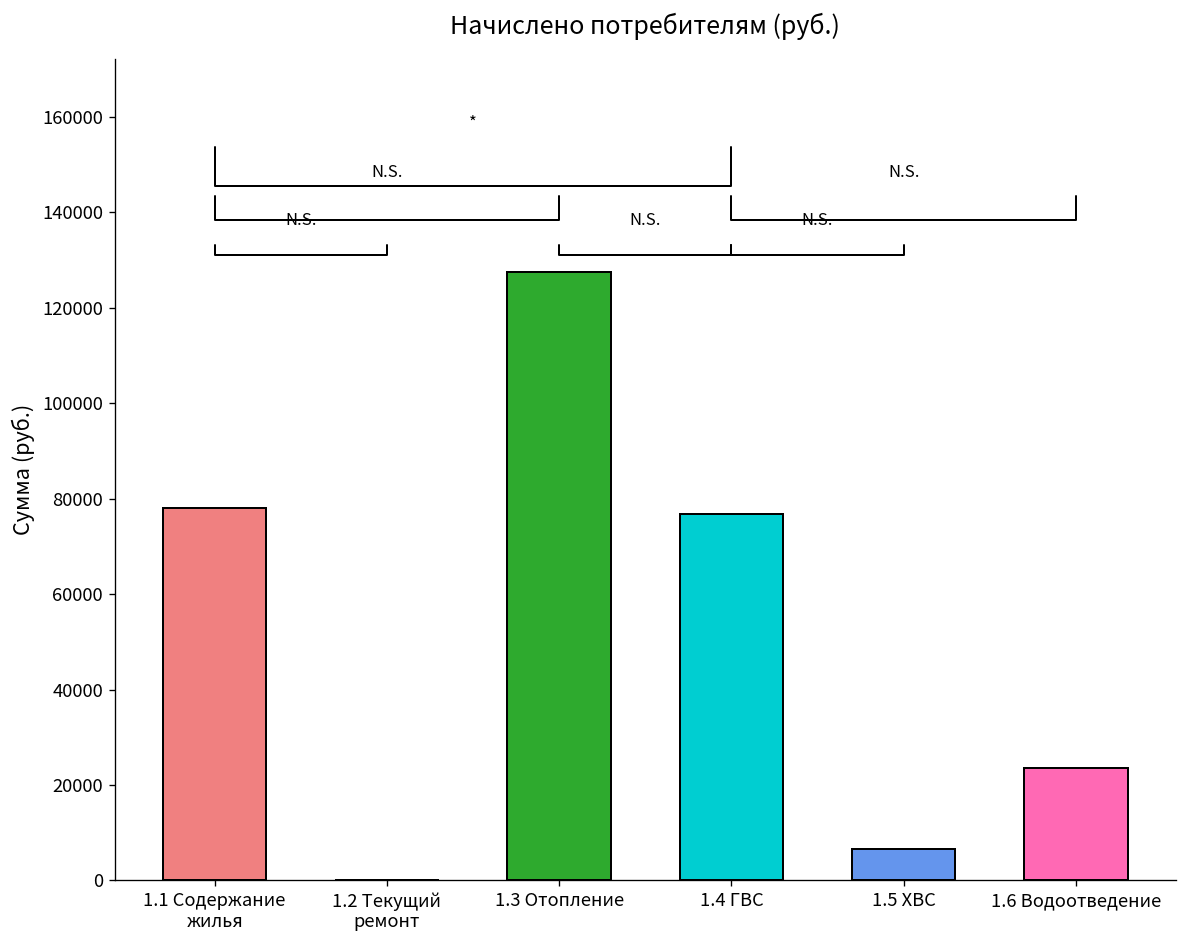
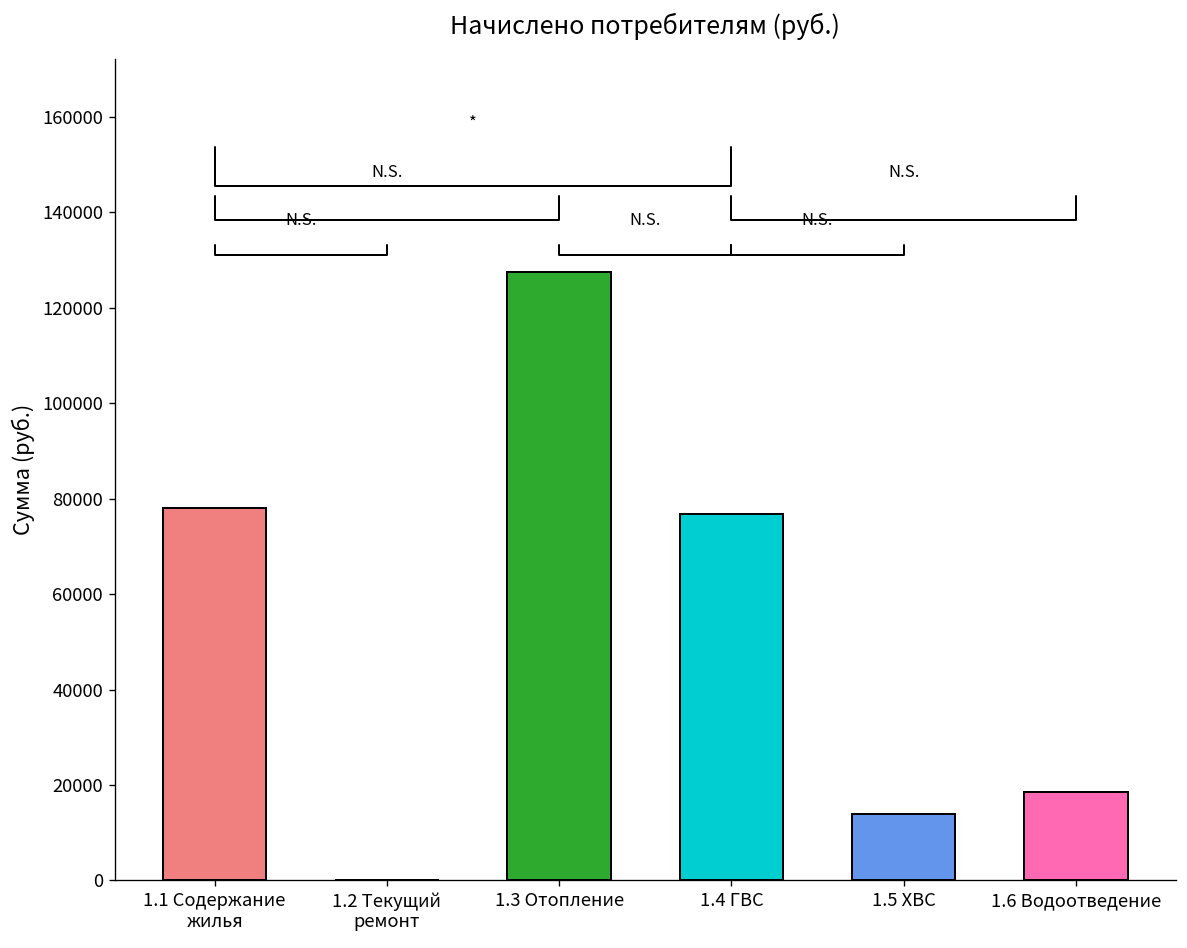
1.5 ХВС: 7000 -> 14000
1.6 Водоотведение: 24000 -> 18000
